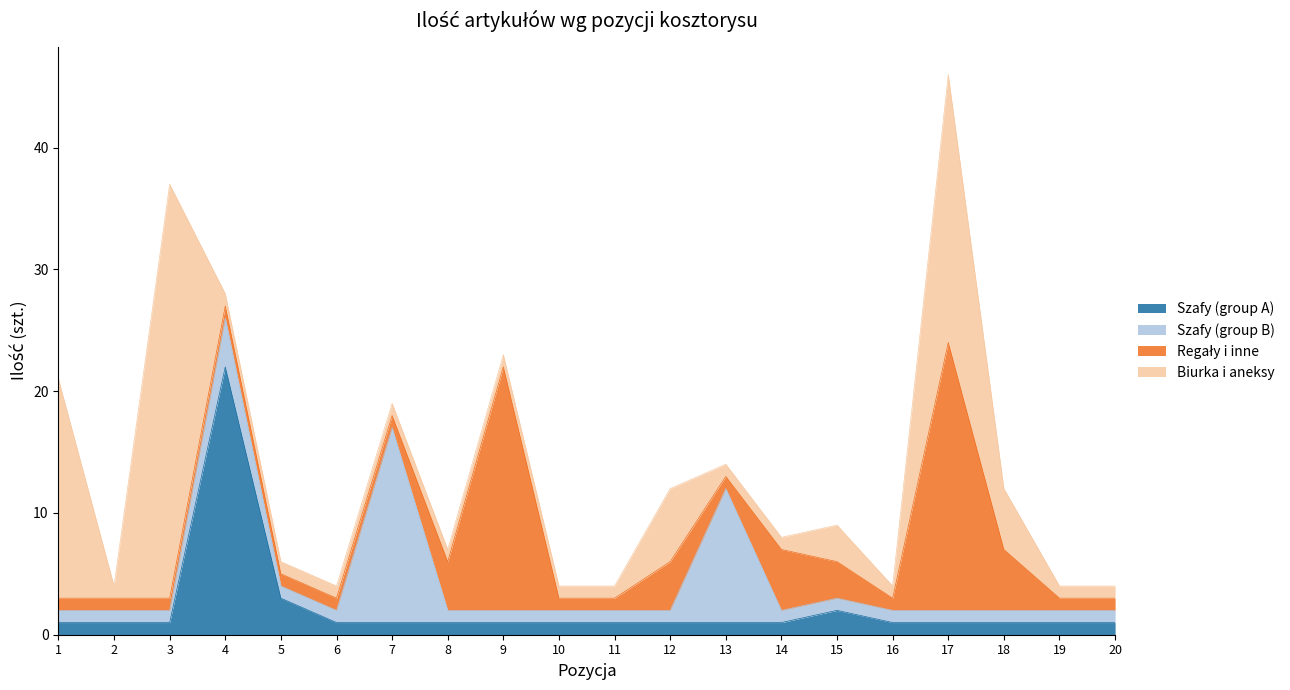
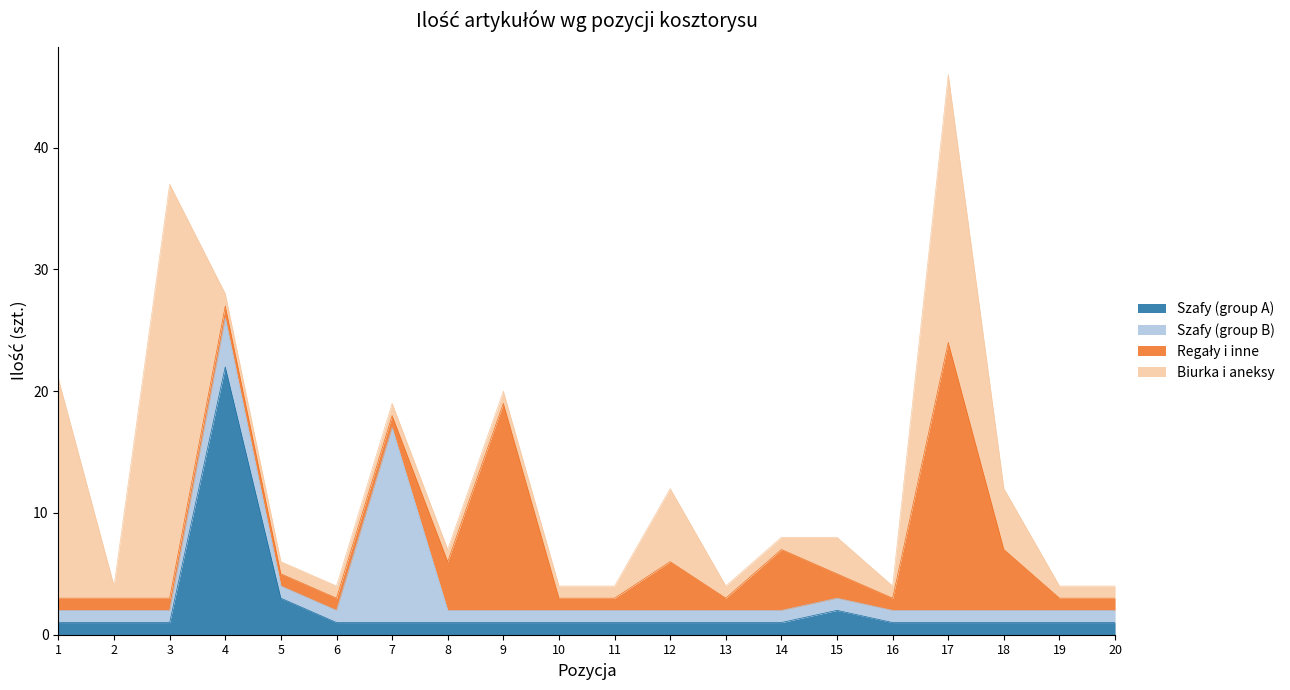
Regały i inne, 9: 20 -> 17
Szafy (group B), 13: 11 -> 1
Regały i inne, 15: 3 -> 2
